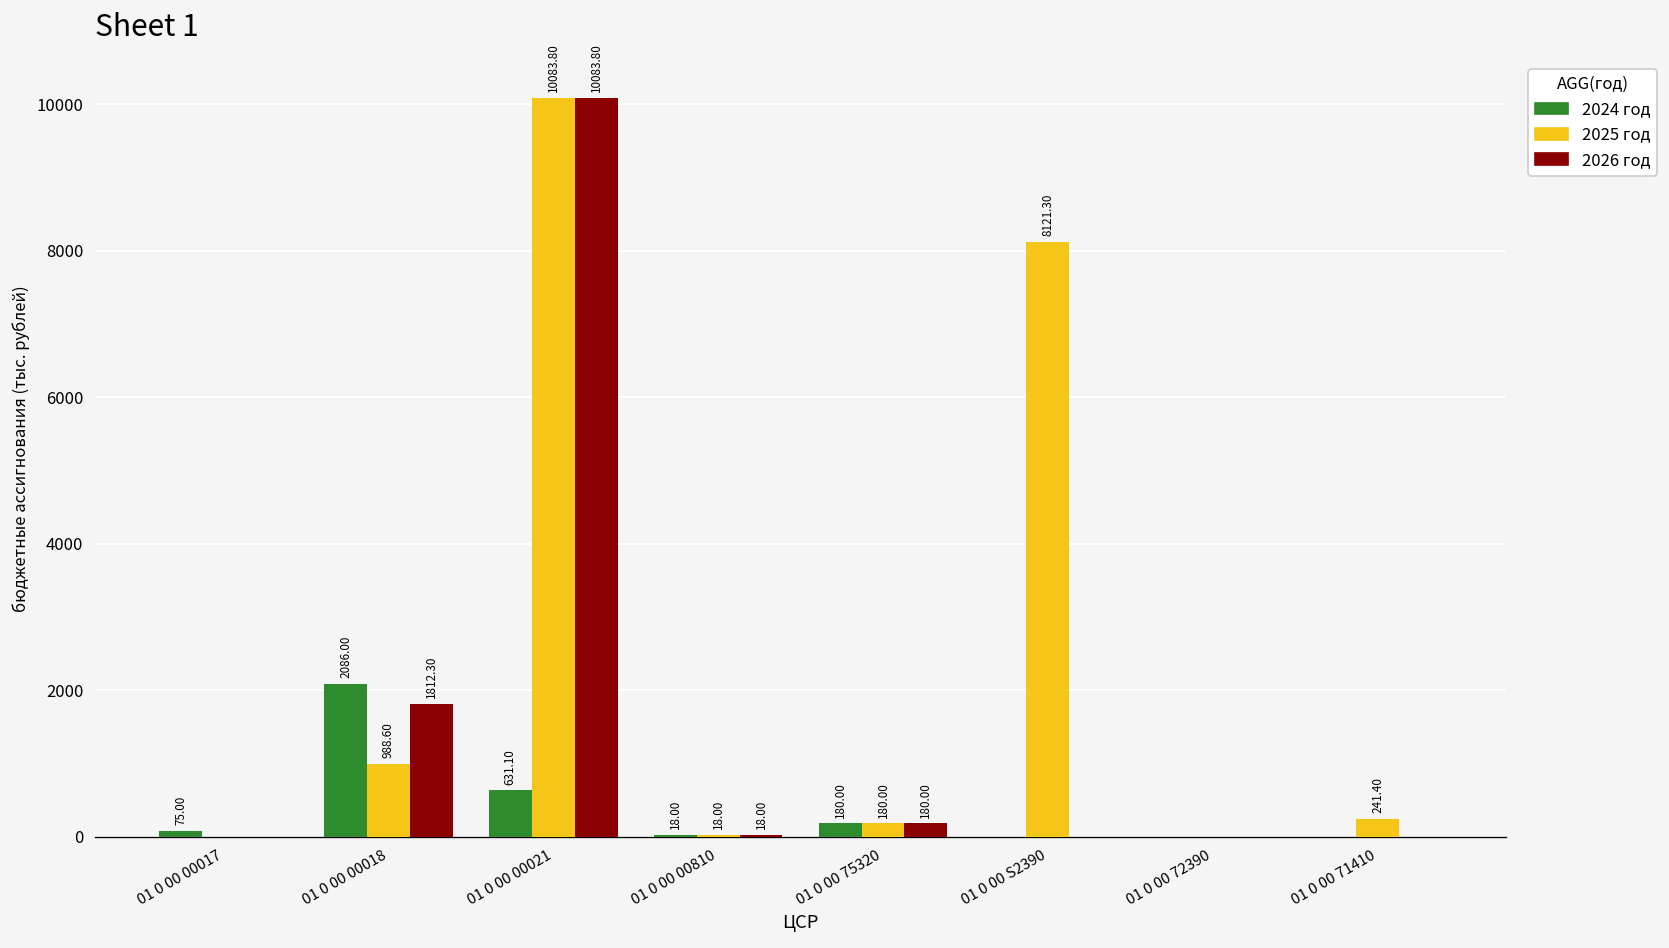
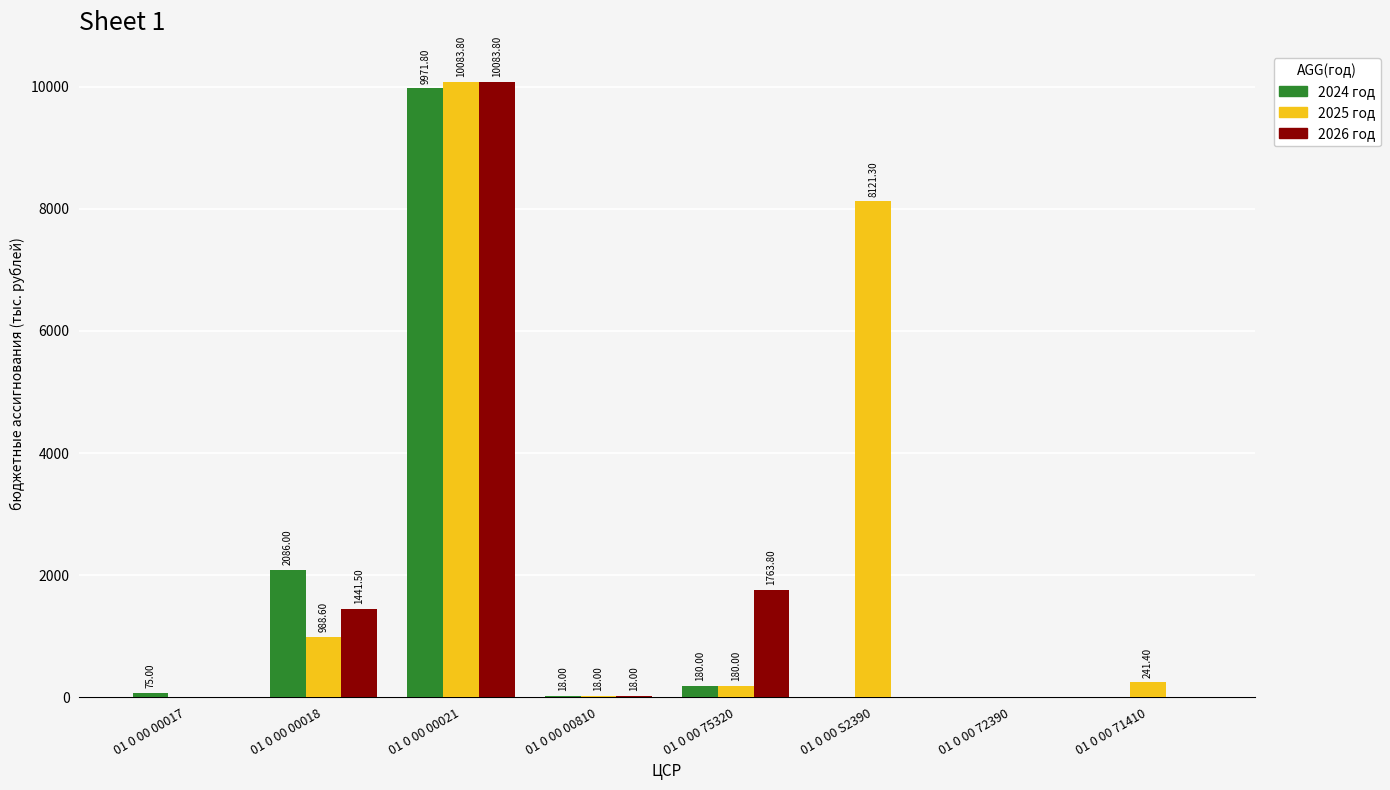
2026 год, 01 0 00 00018: 1812.30 -> 1441.50
2024 год, 01 0 00 00021: 631.10 -> 9971.80
2026 год, 01 0 00 75320: 180.00 -> 1763.80
